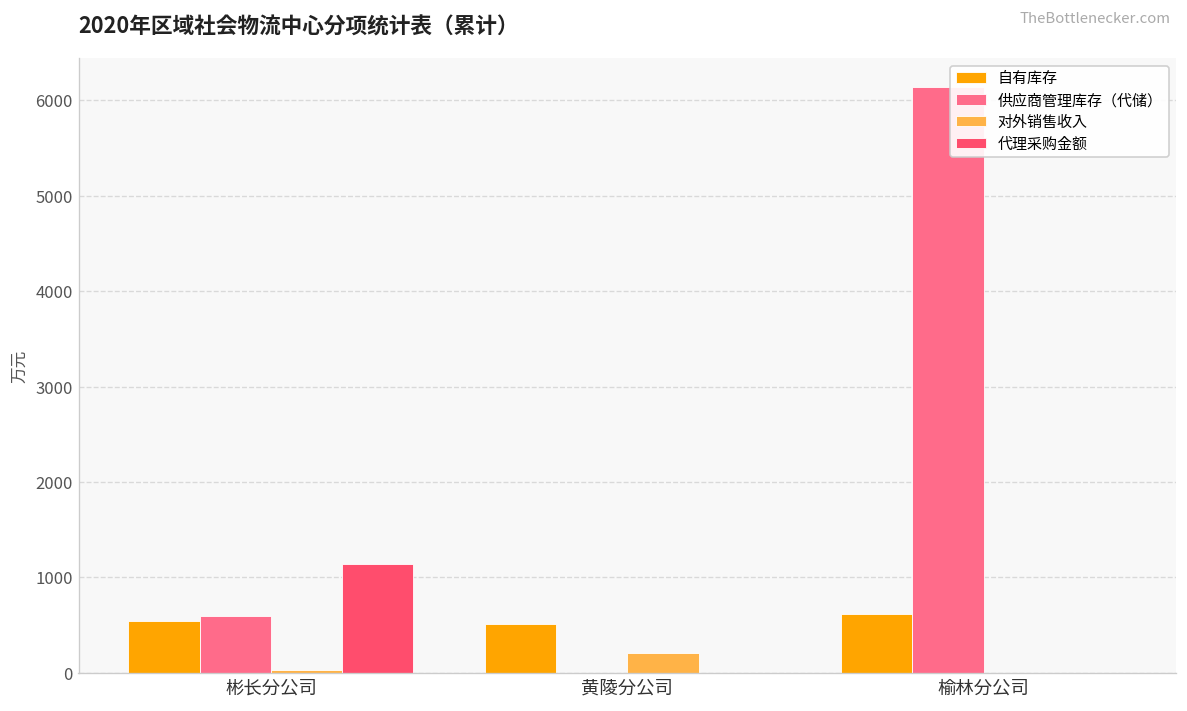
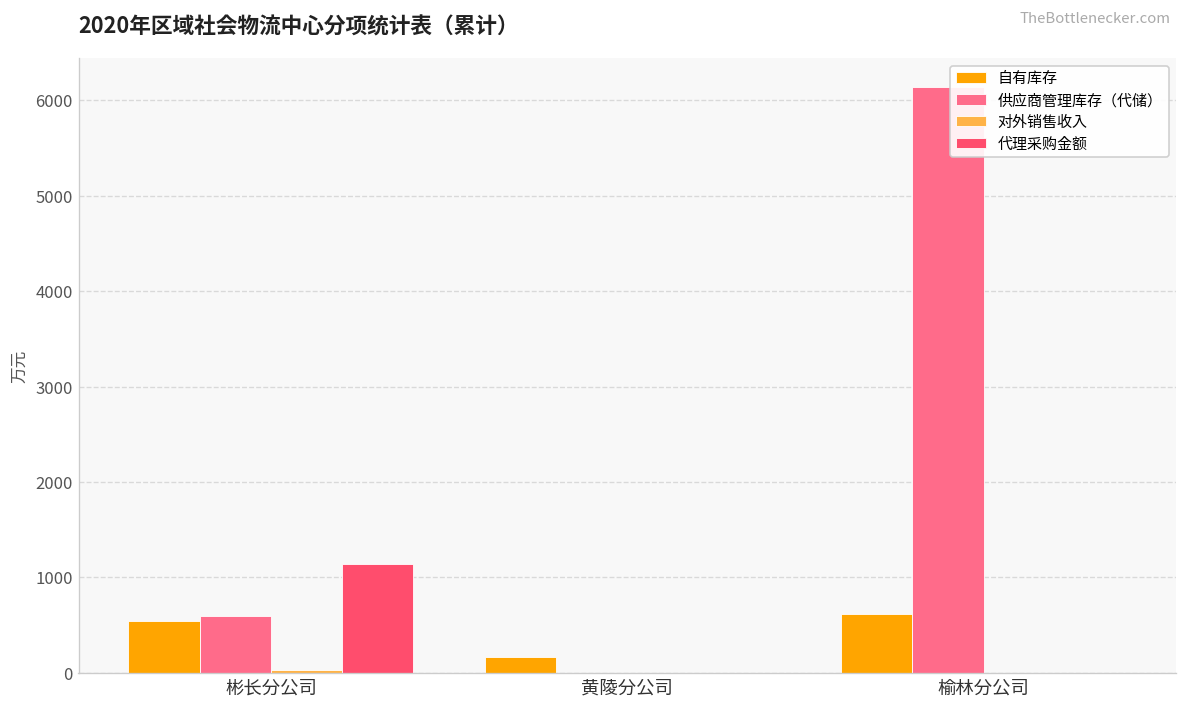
自有库存, 黄陵分公司: 500 -> 200
对外销售收入, 黄陵分公司: 200 -> 0
